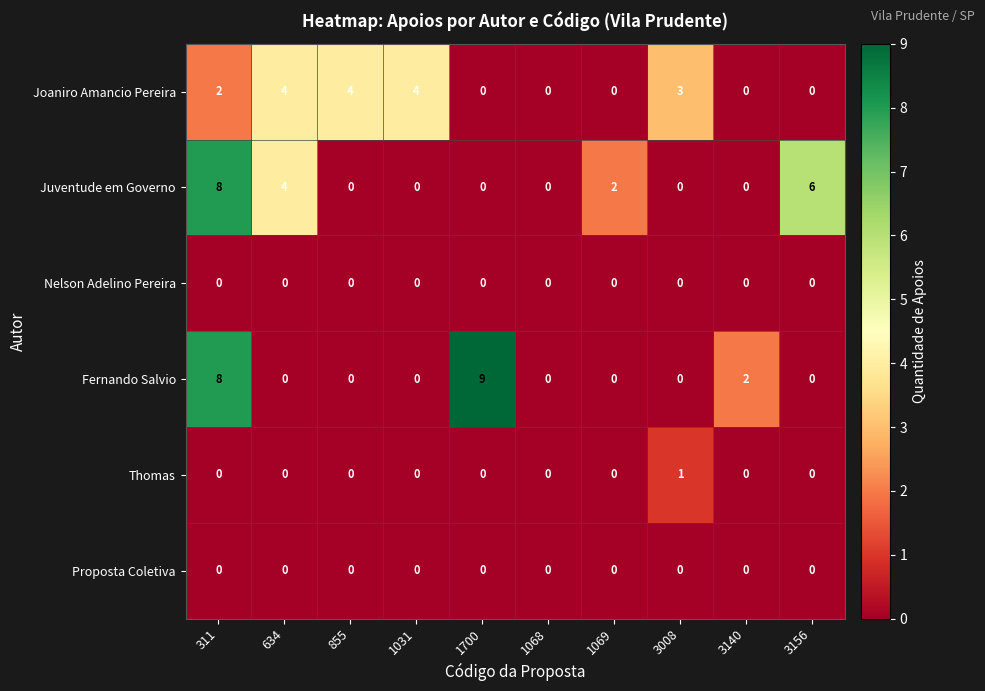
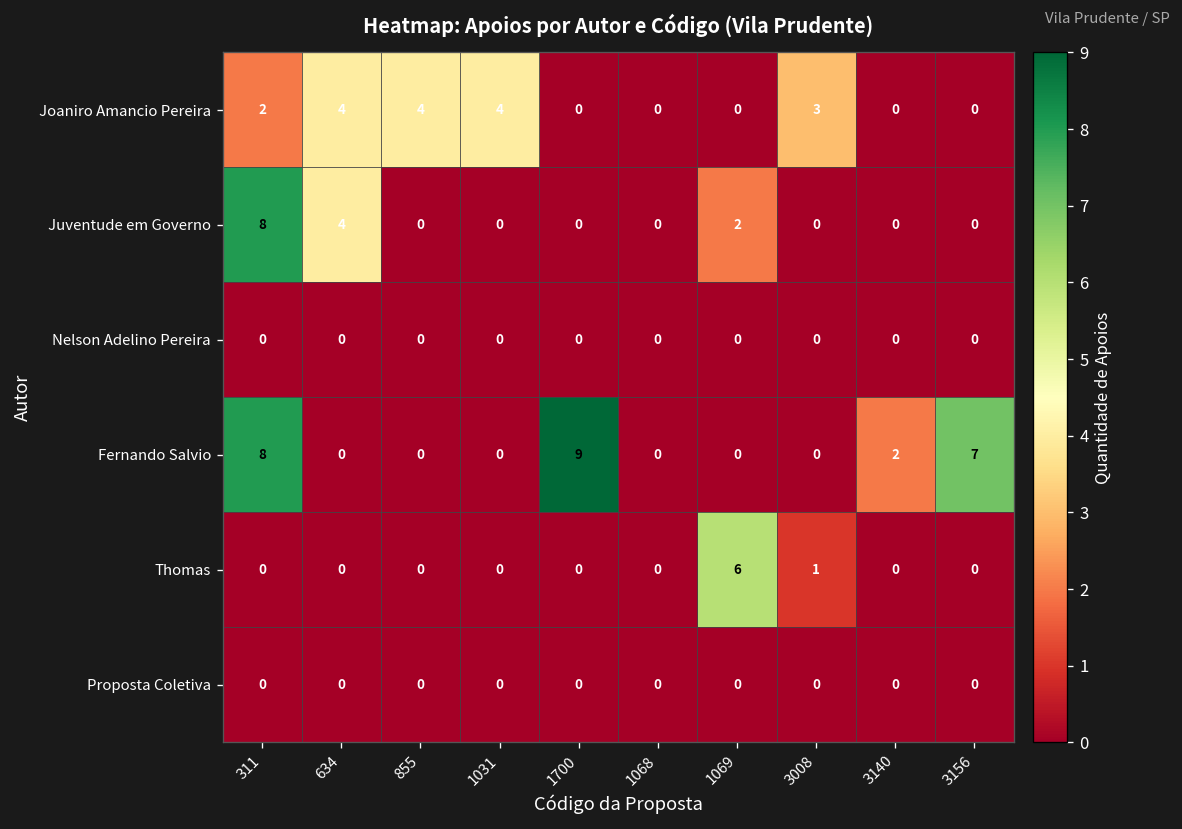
Juventude em Governo, 3156: 6 -> 0
Fernando Salvio, 3156: 0 -> 7
Thomas, 1069: 0 -> 6
